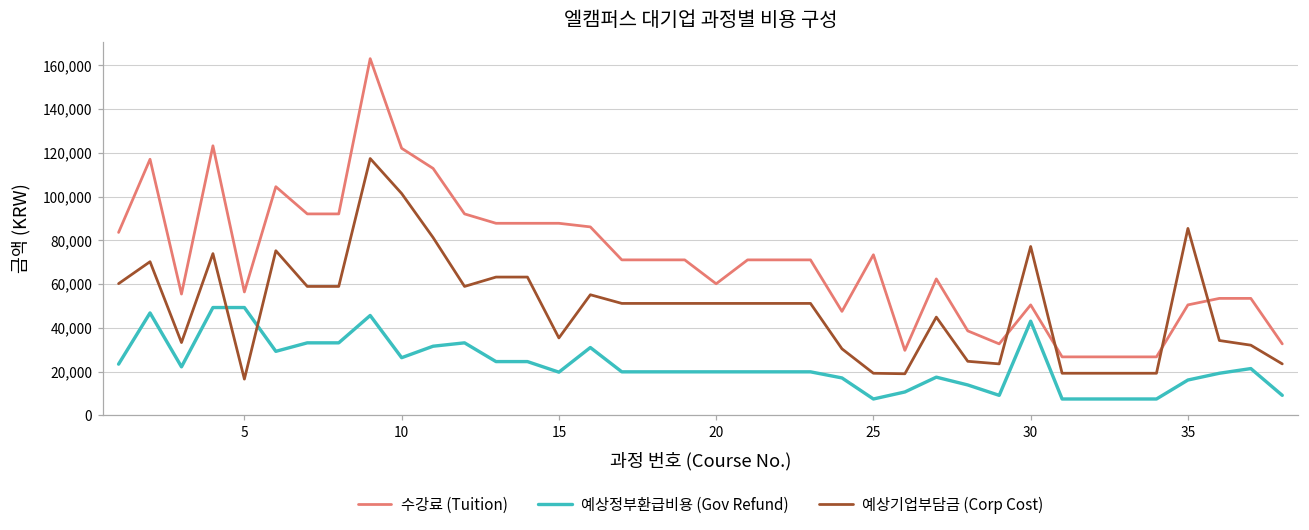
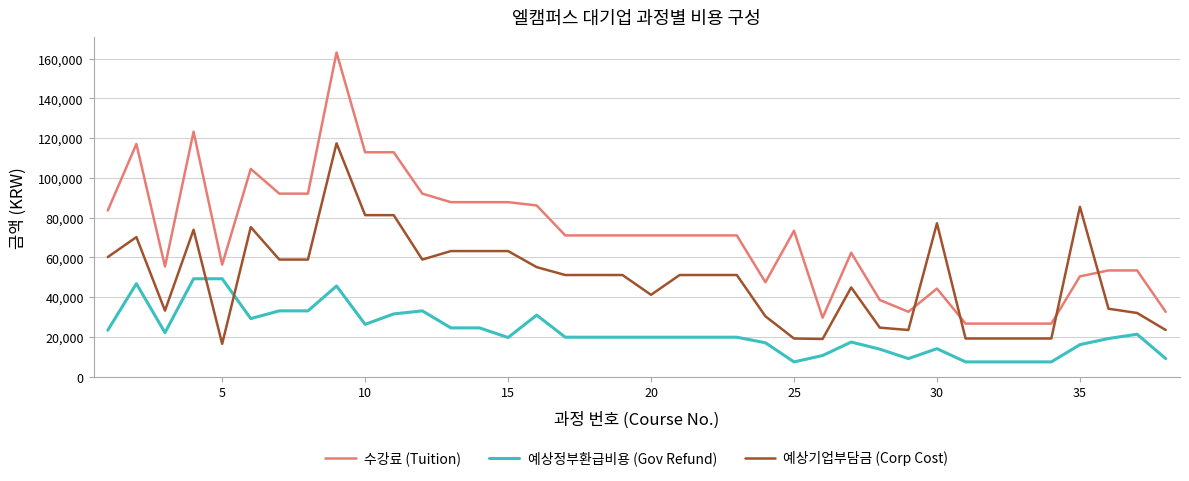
수강료 (Tuition), 10: 122,000 -> 113,000
예상기업부담금 (Corp Cost), 10: 101,000 -> 81,000
예상기업부담금 (Corp Cost), 15: 35,000 -> 63,000
수강료 (Tuition), 20: 60,000 -> 71,000
예상기업부담금 (Corp Cost), 20: 51,000 -> 41,000
수강료 (Tuition), 30: 50,000 -> 44,000
예상정부환급비용 (Gov Refund), 30: 43,000 -> 14,000
